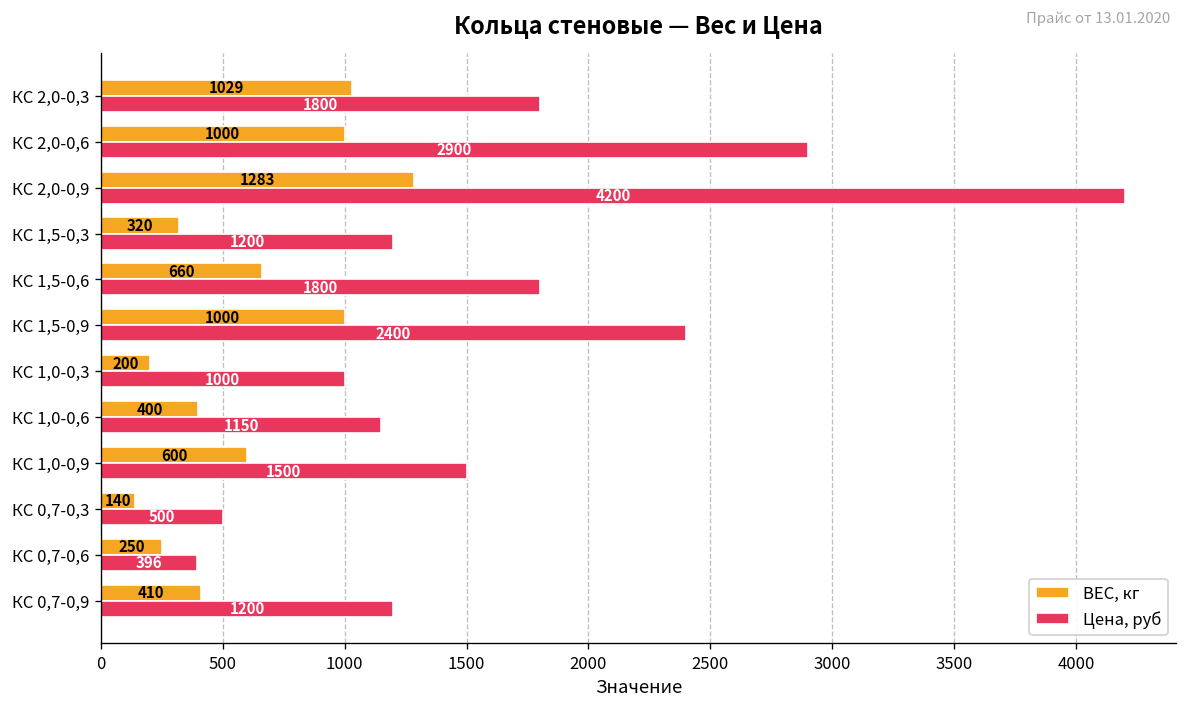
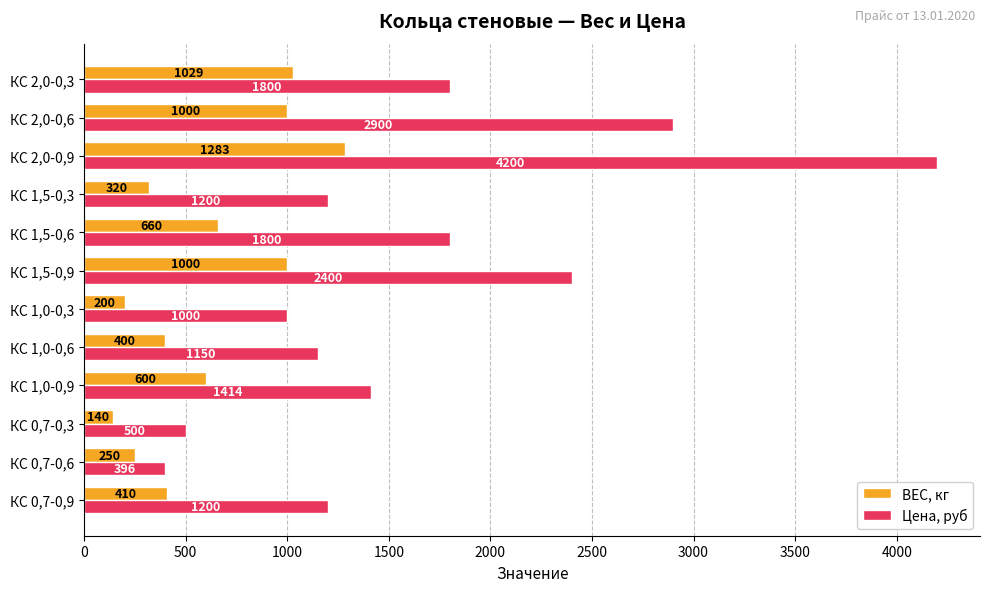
Цена, руб, КС 1,0-0,9: 1500 -> 1414
